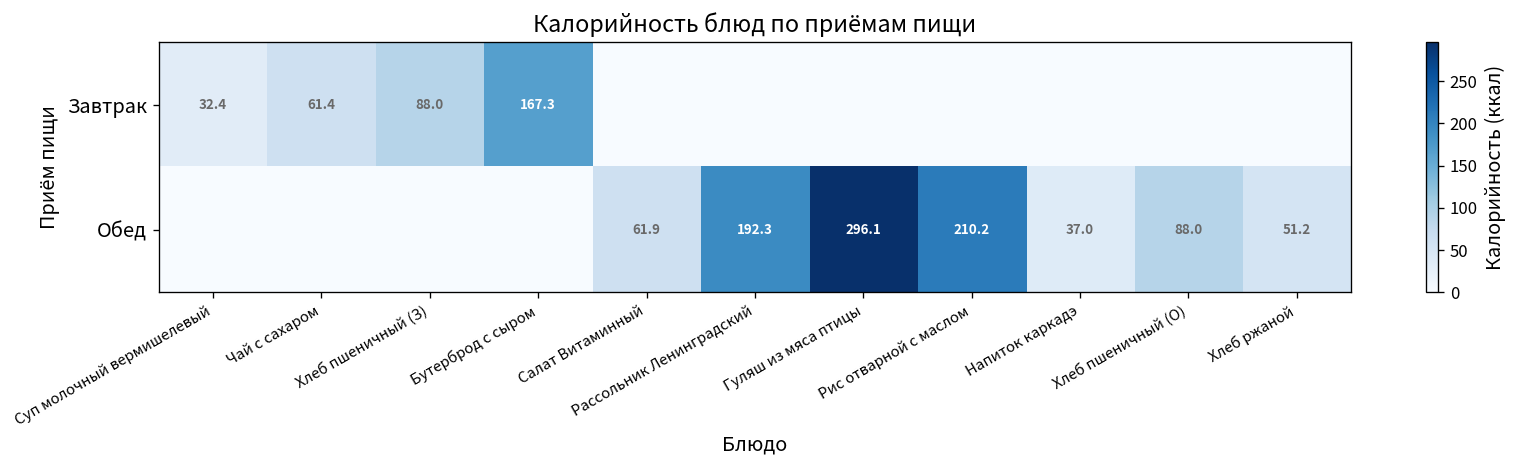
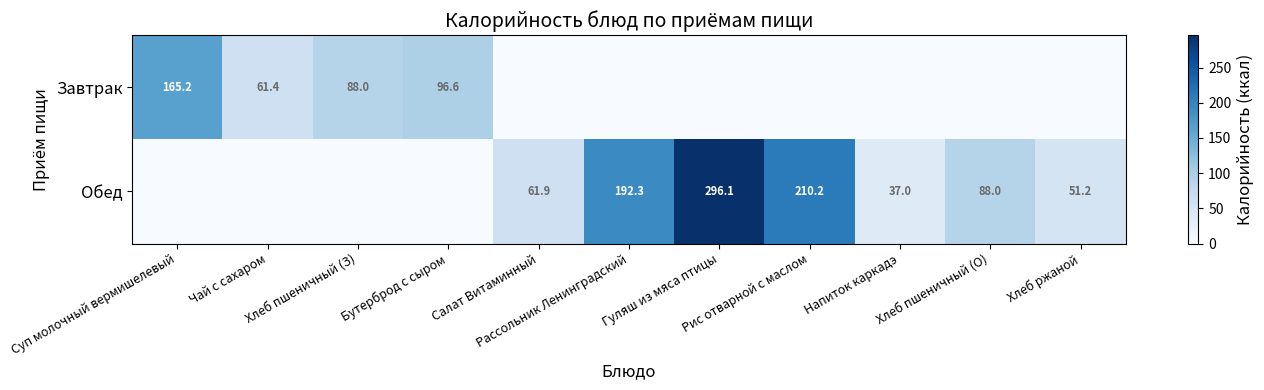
Завтрак, Суп молочный вермишелевый: 32.4 -> 165.2
Завтрак, Бутерброд с сыром: 167.3 -> 96.6
